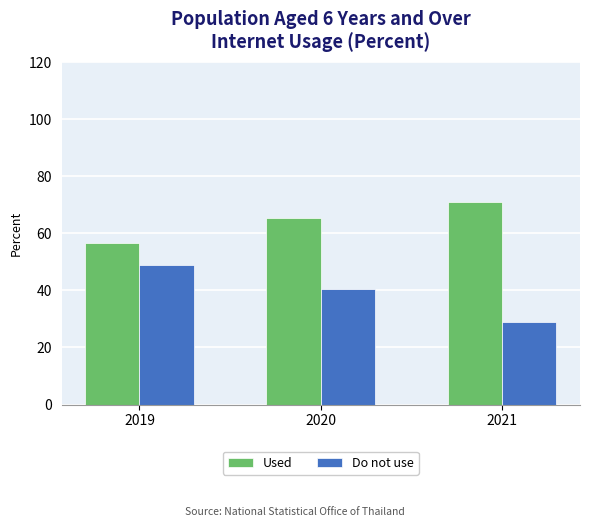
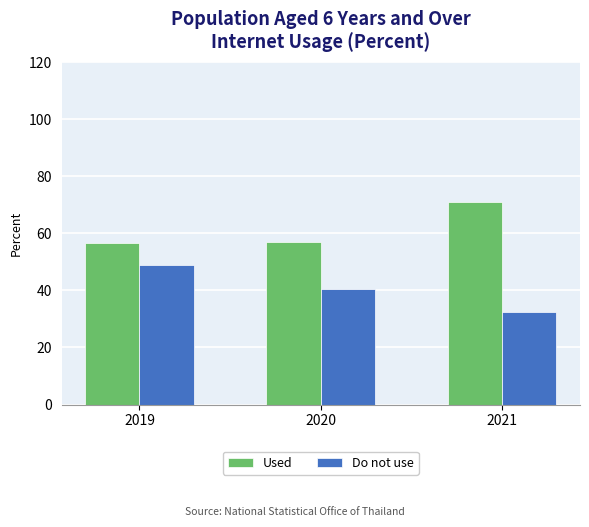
Used, 2020: 65 -> 57
Do not use, 2021: 29 -> 32
